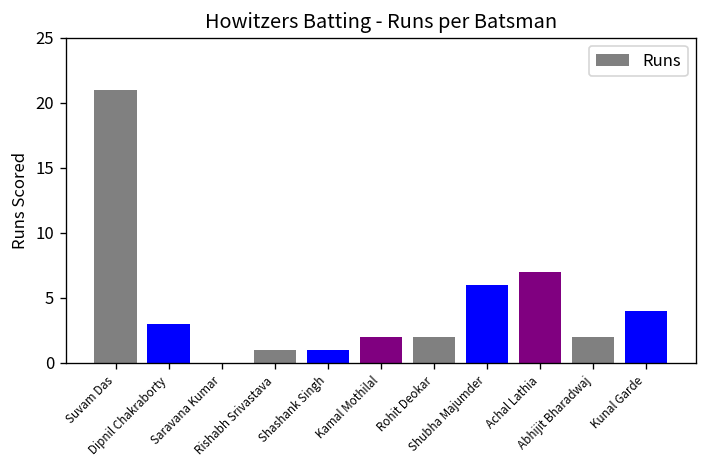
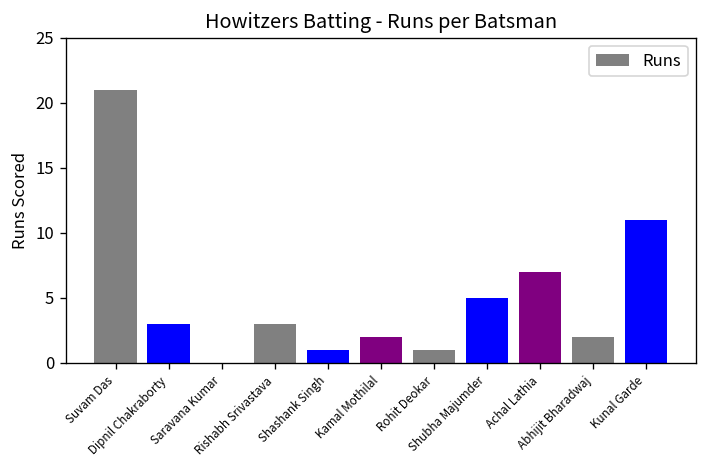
Rishabh Srivastava: 1 -> 3
Rohit Deokar: 2 -> 1
Shubha Majumder: 6 -> 5
Kunal Garde: 4 -> 11
